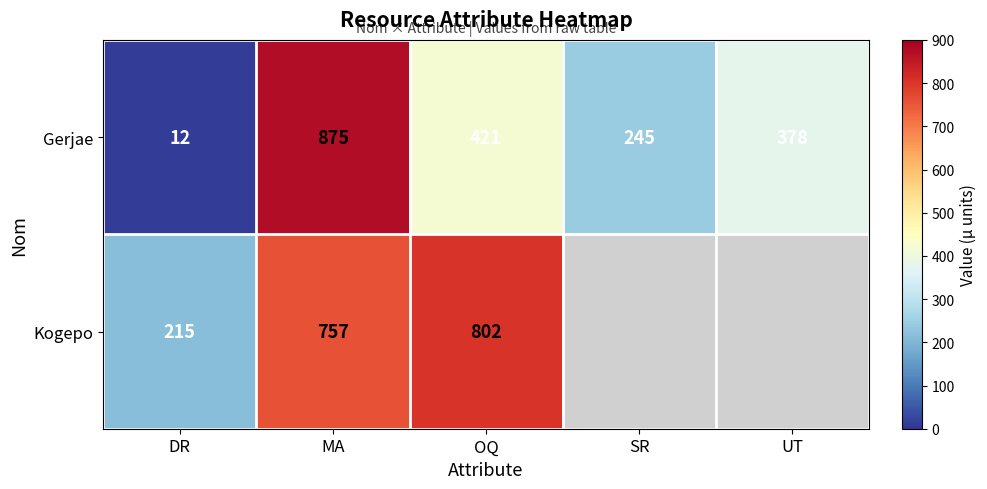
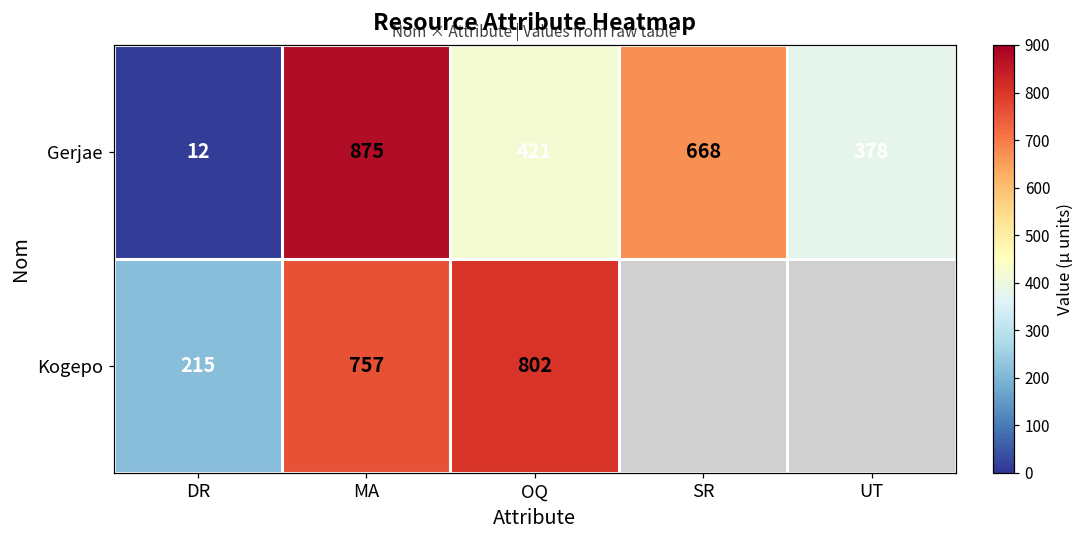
Gerjae, SR: 245 -> 668
